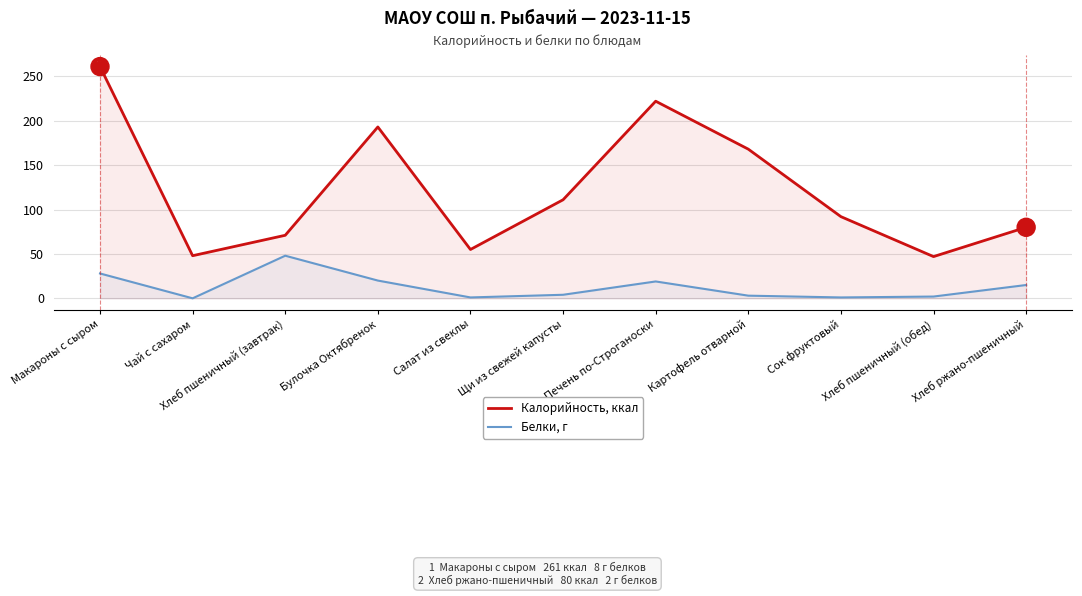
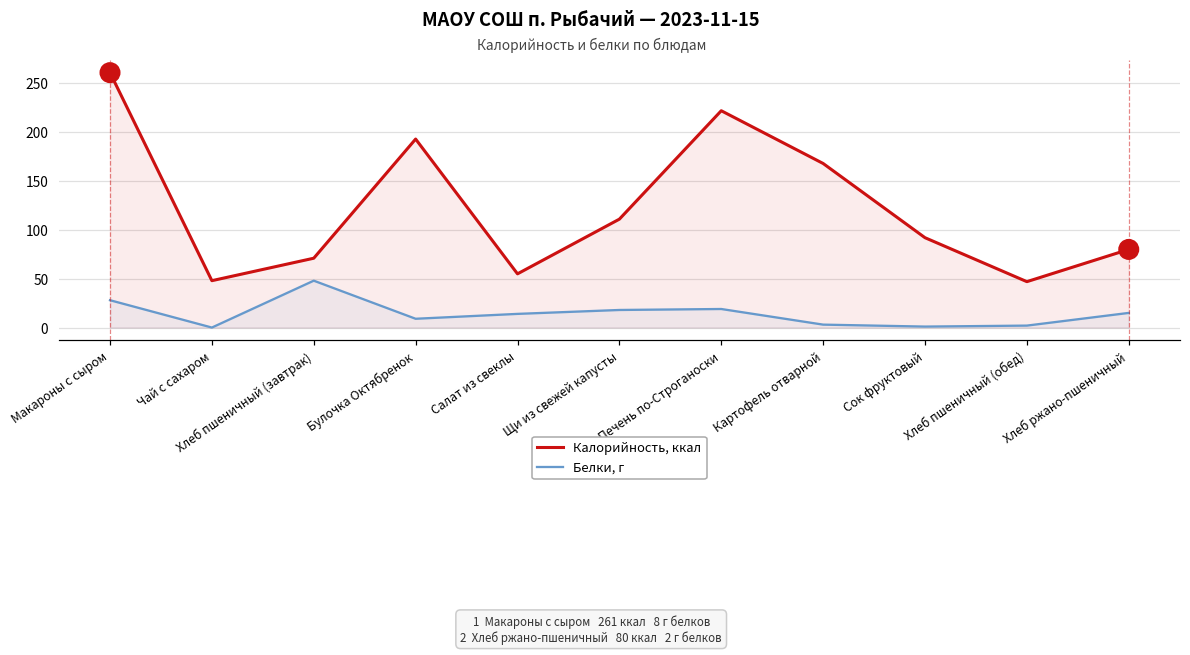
Белки, г, Булочка Октябренок: 20 -> 10
Белки, г, Салат из свеклы: 0 -> 10
Белки, г, Щи из свежей капусты: 0 -> 20
